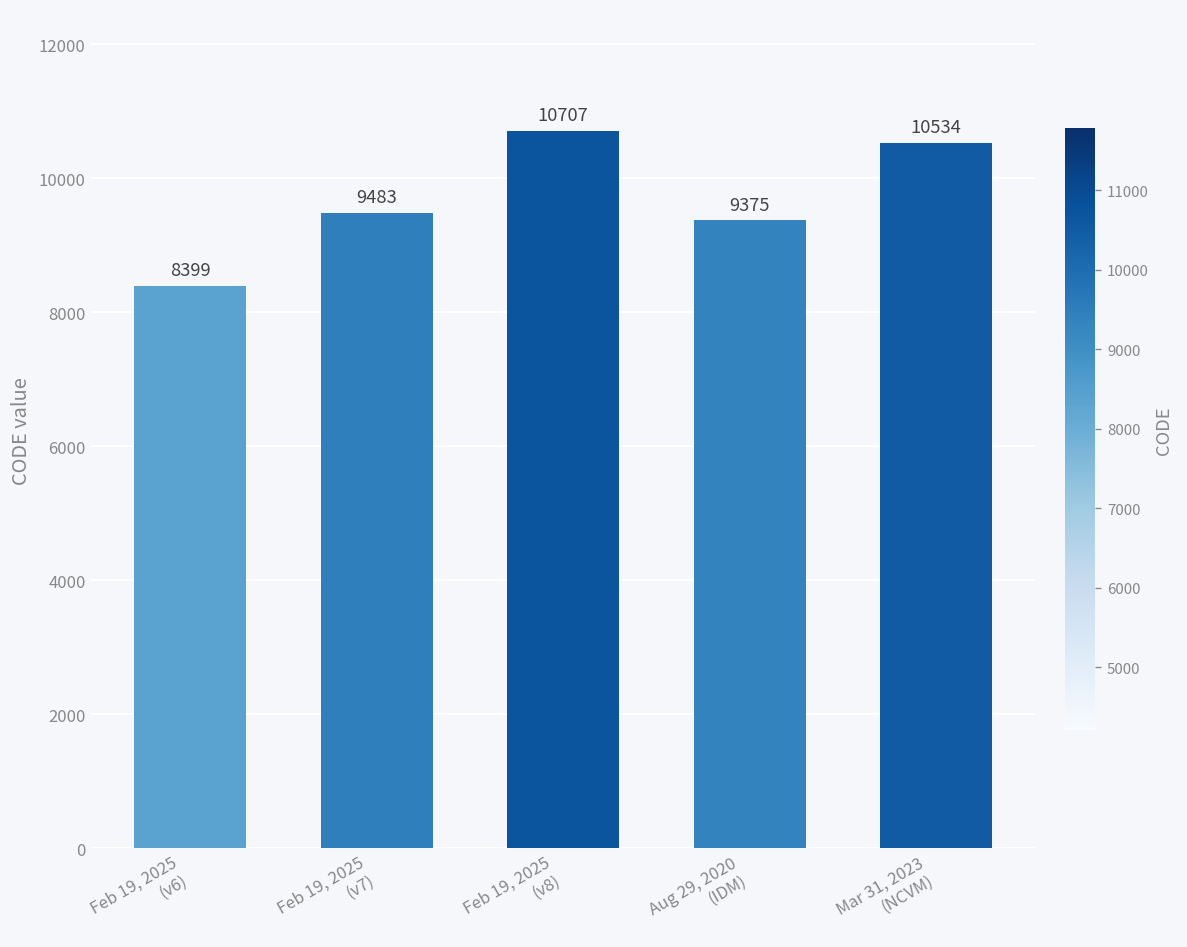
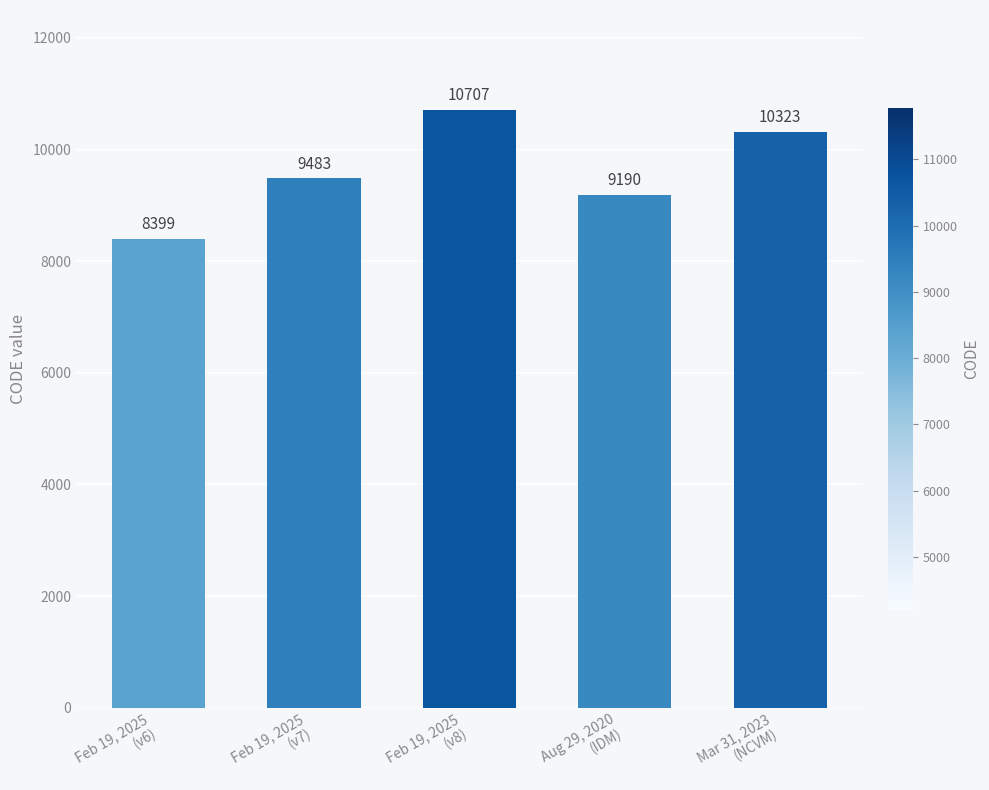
Aug 29, 2020 (IDM): 9375 -> 9190
Mar 31, 2023 (NCVM): 10534 -> 10323
